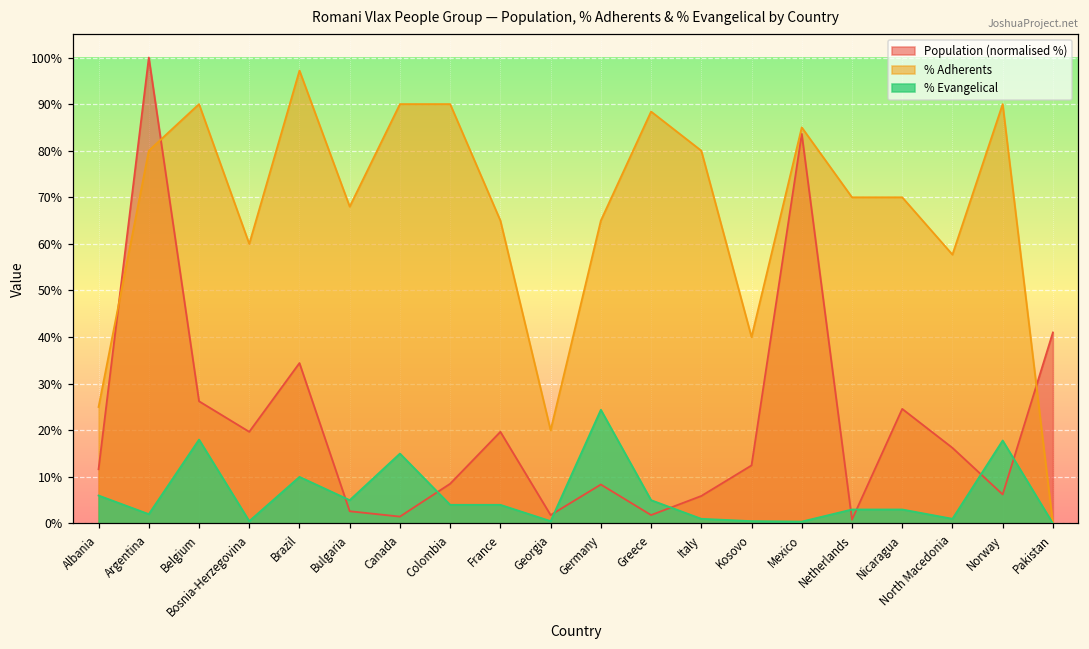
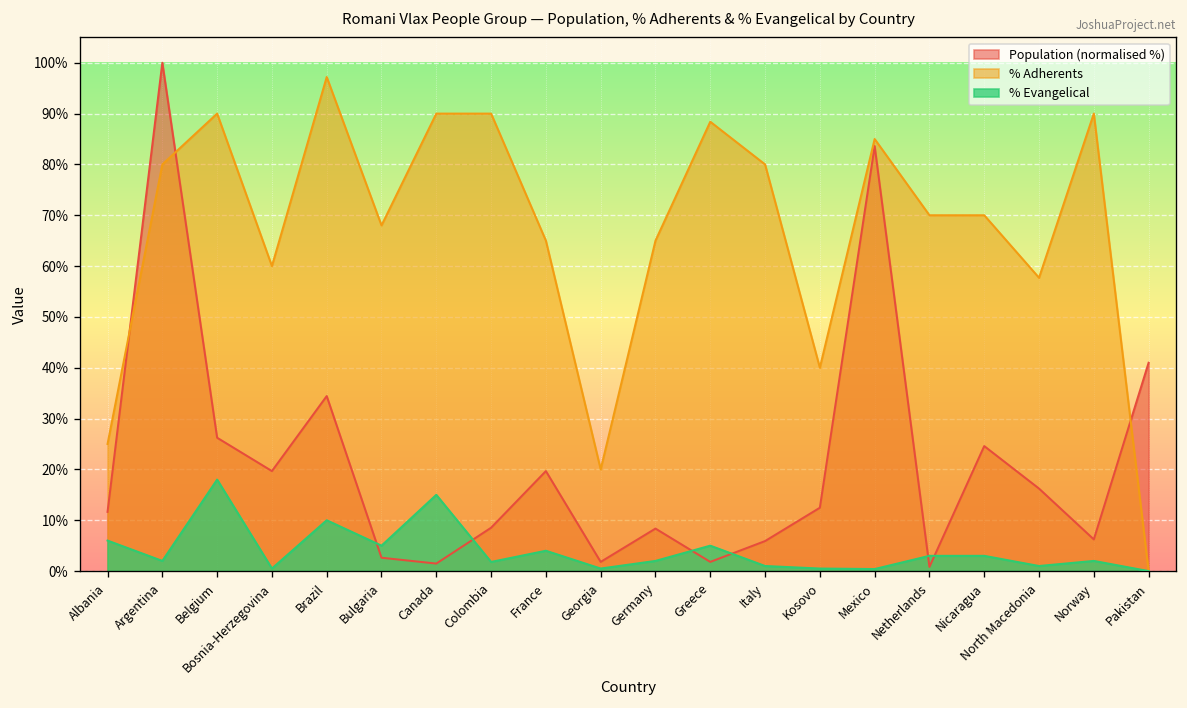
% Evangelical, Colombia: 4% -> 2%
% Evangelical, Germany: 24% -> 2%
% Evangelical, Norway: 18% -> 2%
